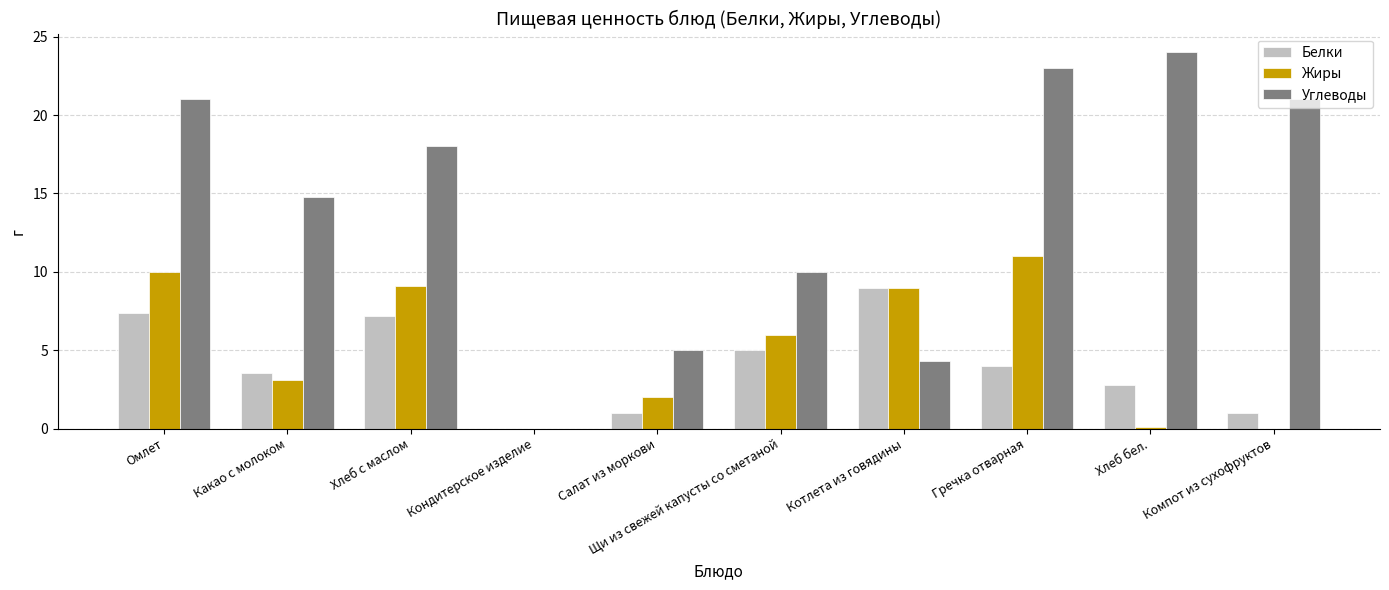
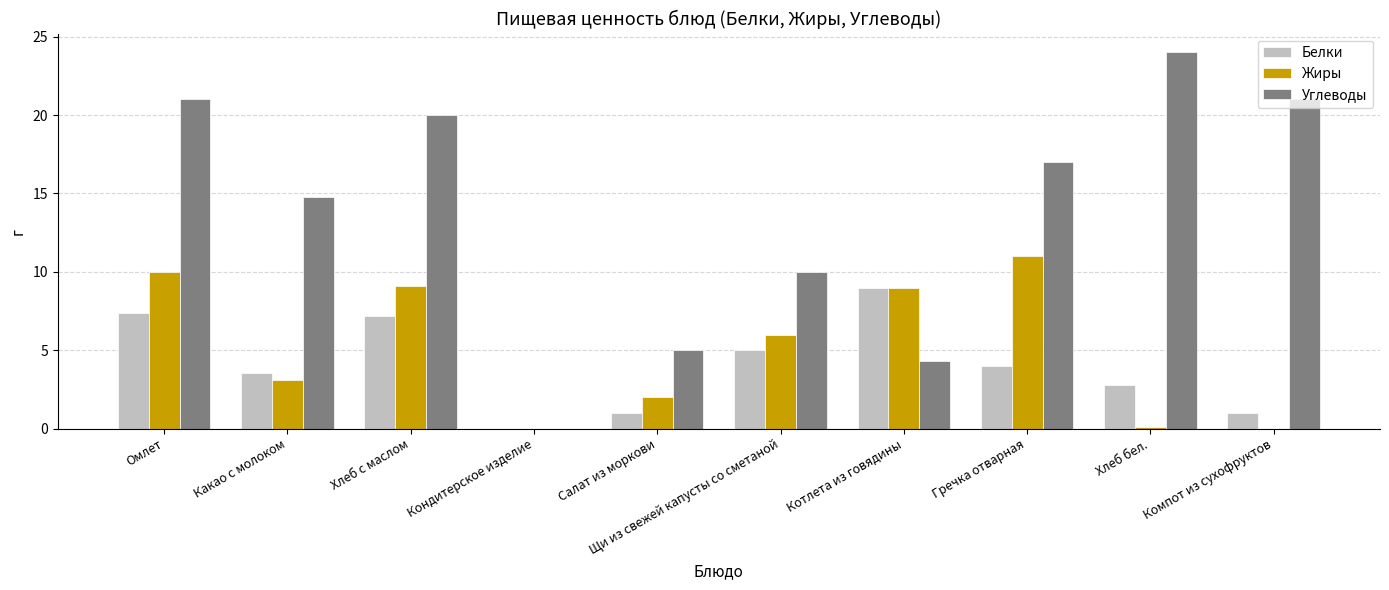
Углеводы, Хлеб с маслом: 18 -> 20
Углеводы, Гречка отварная: 23 -> 17
